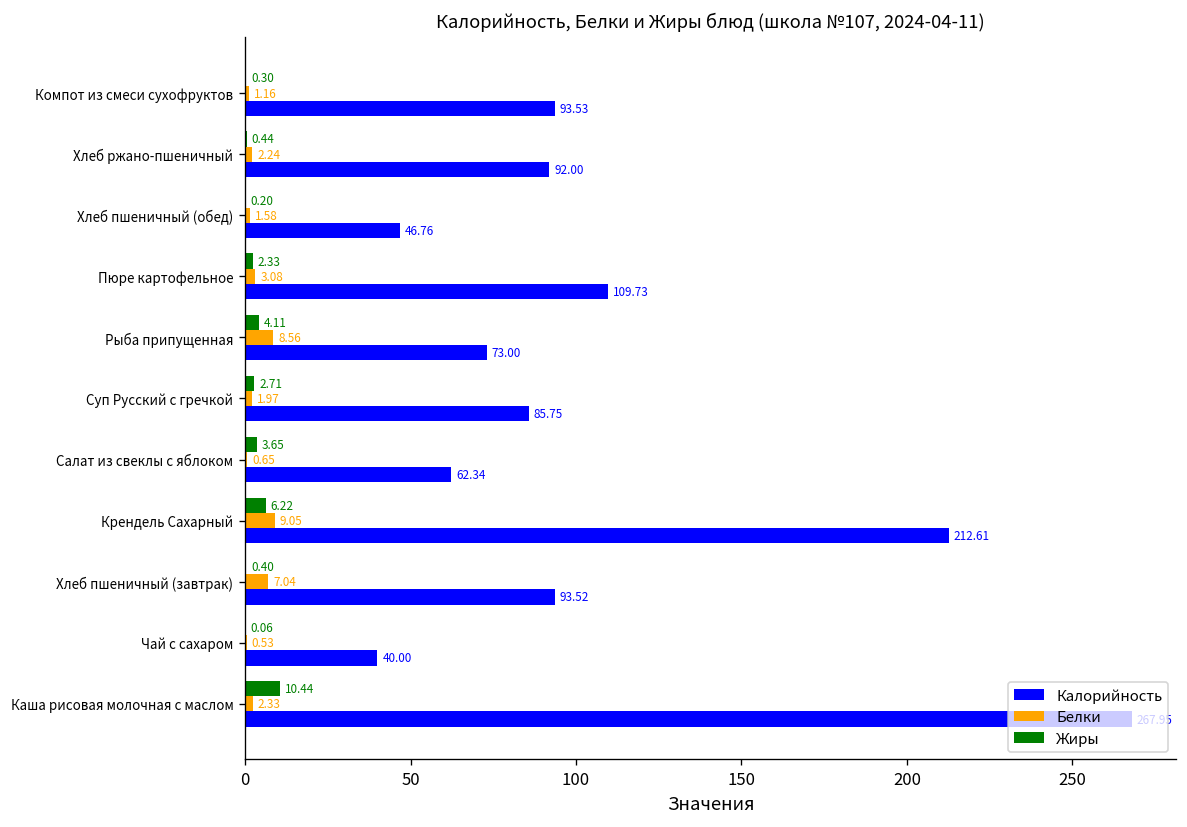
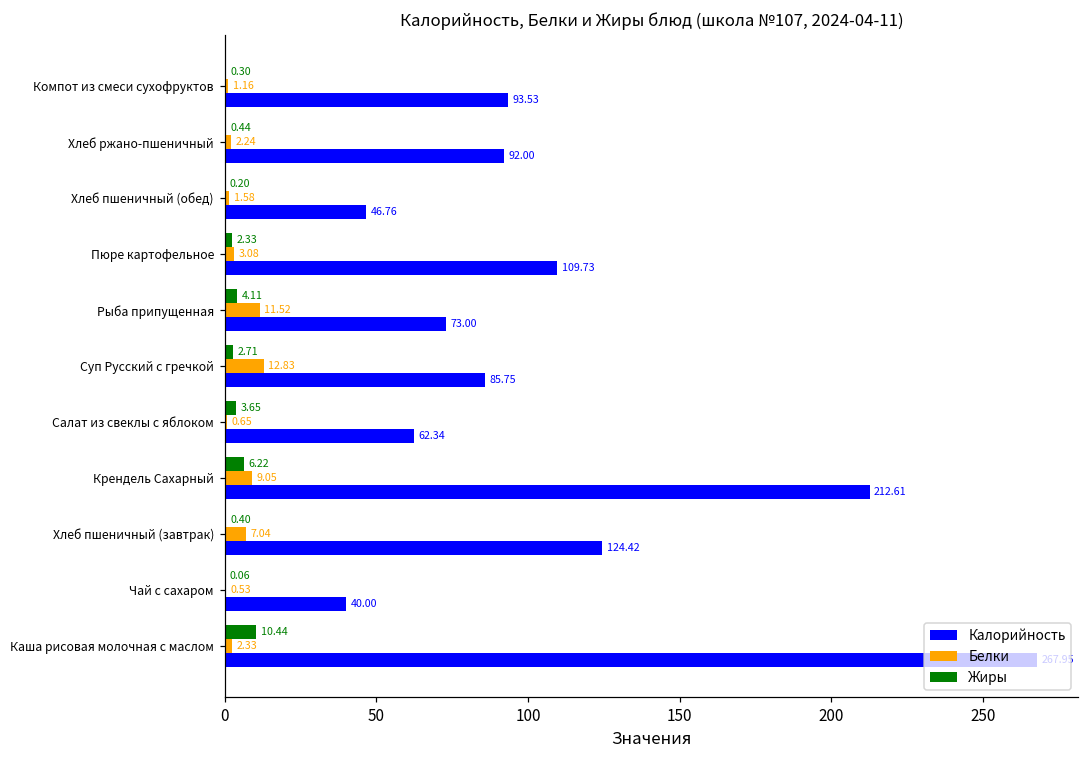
Белки, Рыба припущенная: 8.56 -> 11.52
Белки, Суп Русский с гречкой: 1.97 -> 12.83
Калорийность, Хлеб пшеничный (завтрак): 93.52 -> 124.42
